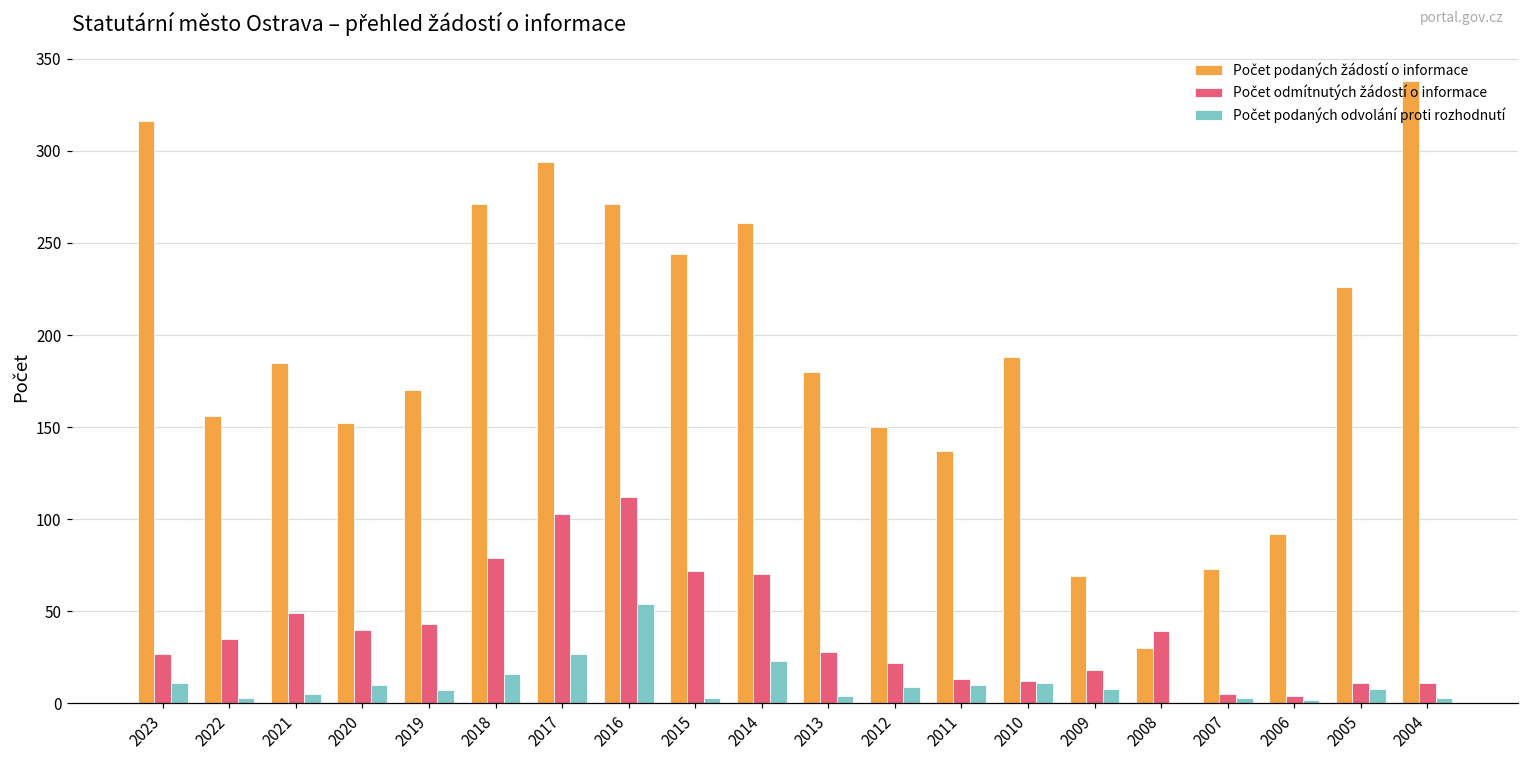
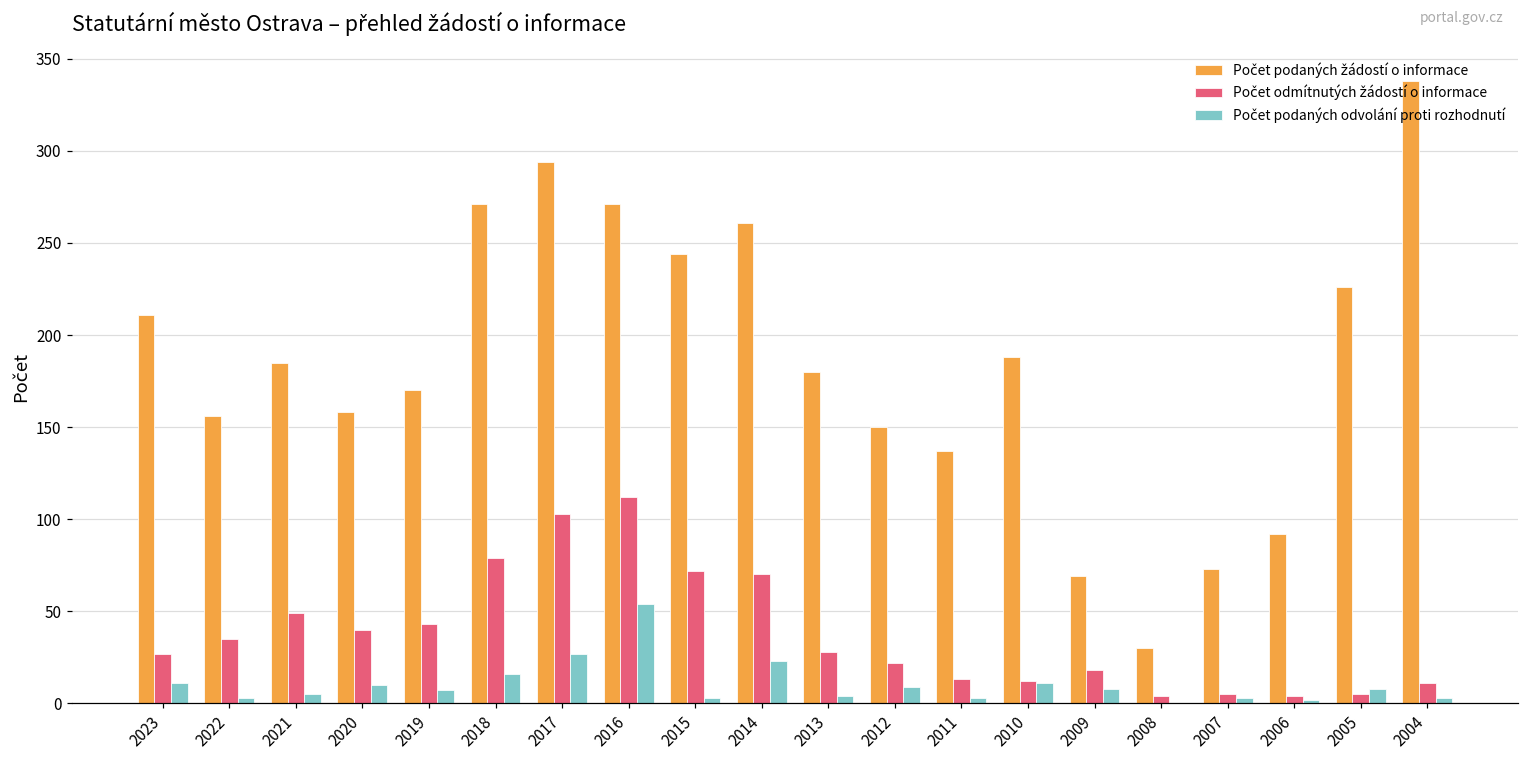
Počet podaných žádostí o informace, 2023: 316 -> 211
Počet podaných žádostí o informace, 2020: 152 -> 158
Počet podaných odvolání proti rozhodnutí, 2011: 10 -> 3
Počet odmítnutých žádostí o informace, 2008: 39 -> 4
Počet odmítnutých žádostí o informace, 2005: 11 -> 5
